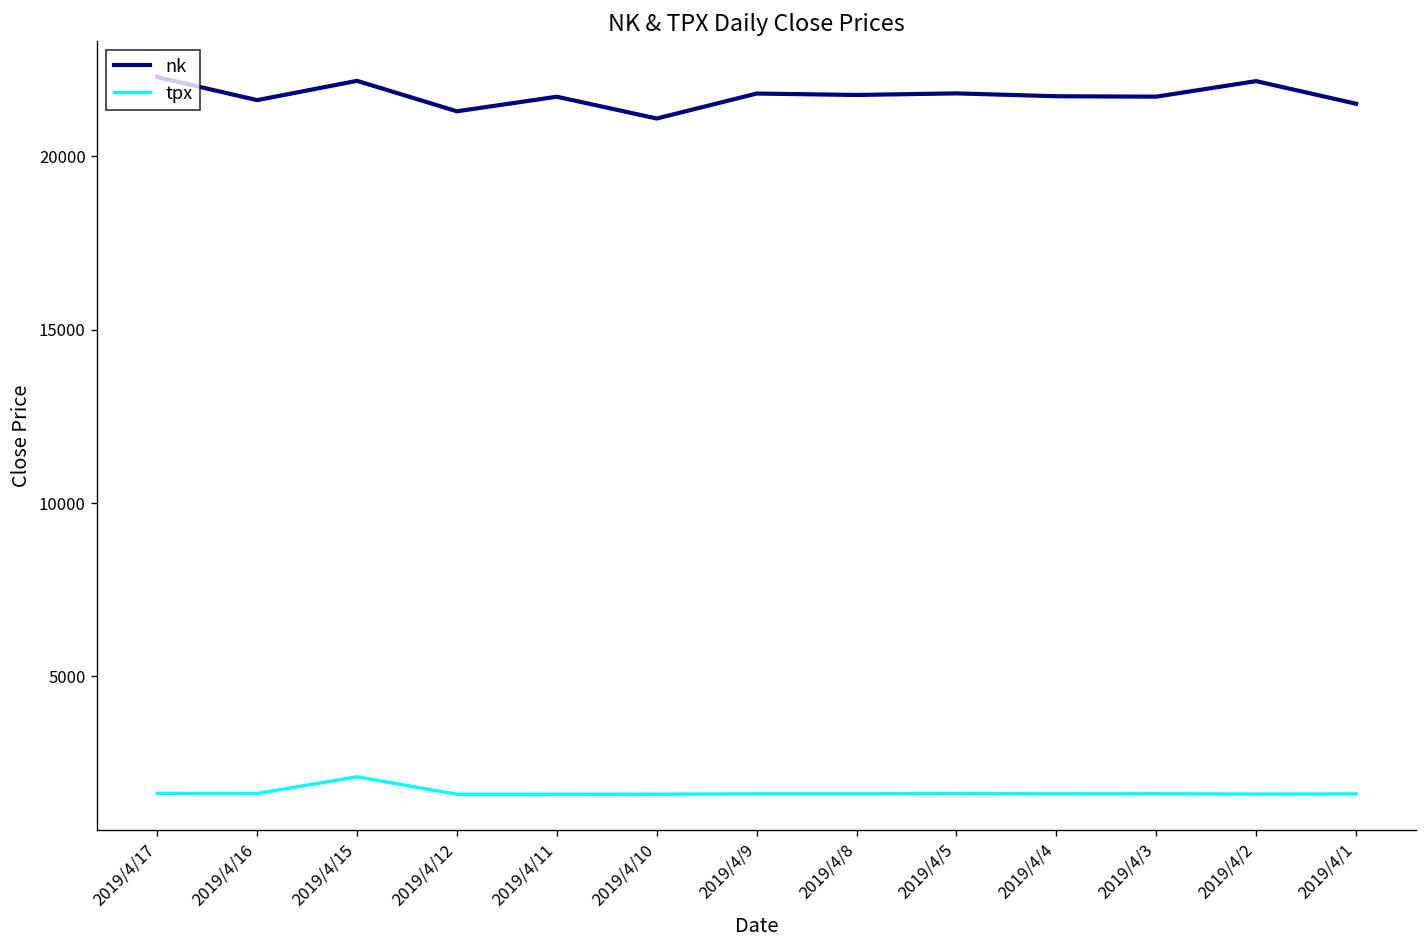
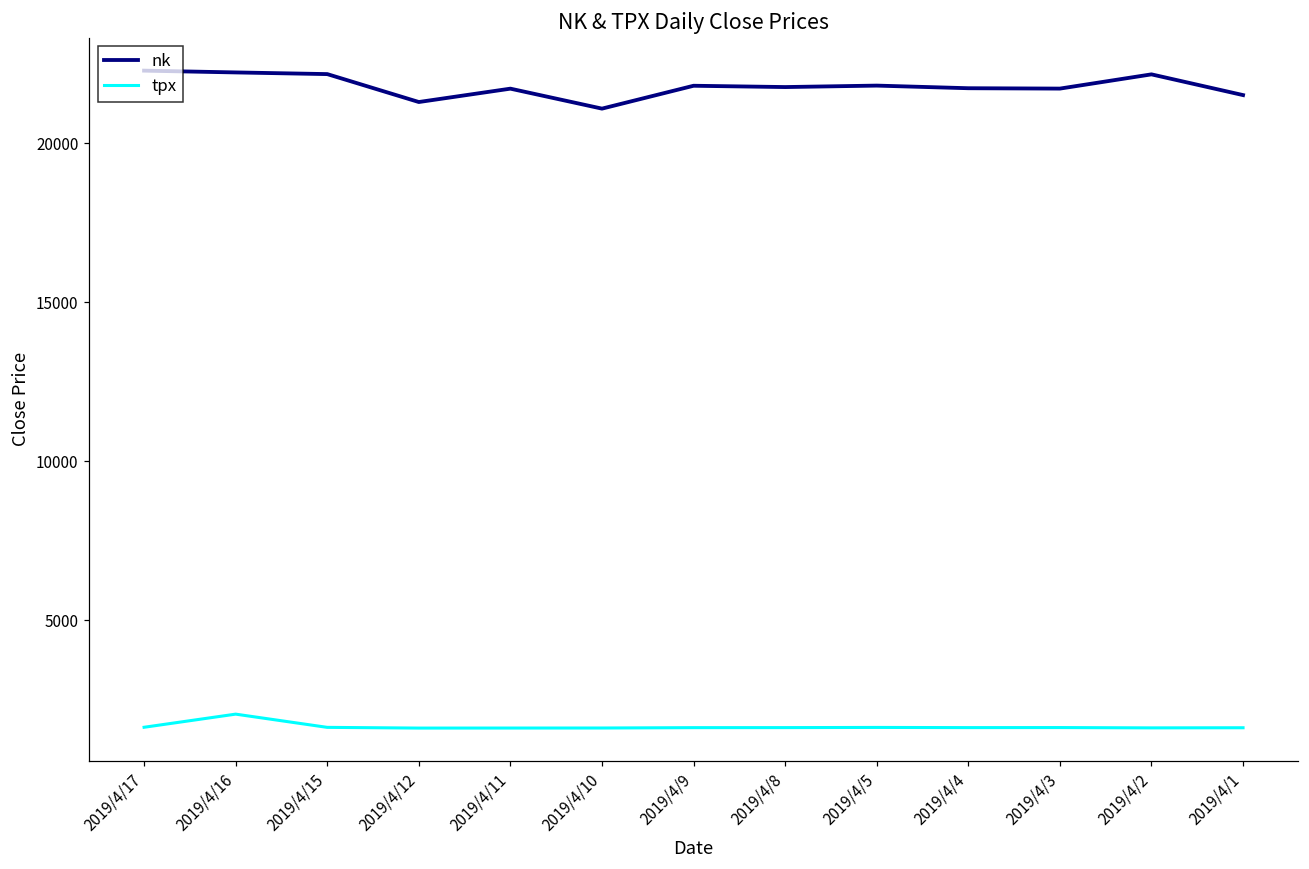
nk, 2019/4/16: 21600 -> 22200
tpx, 2019/4/16: 1600 -> 2000
tpx, 2019/4/15: 2100 -> 1600
